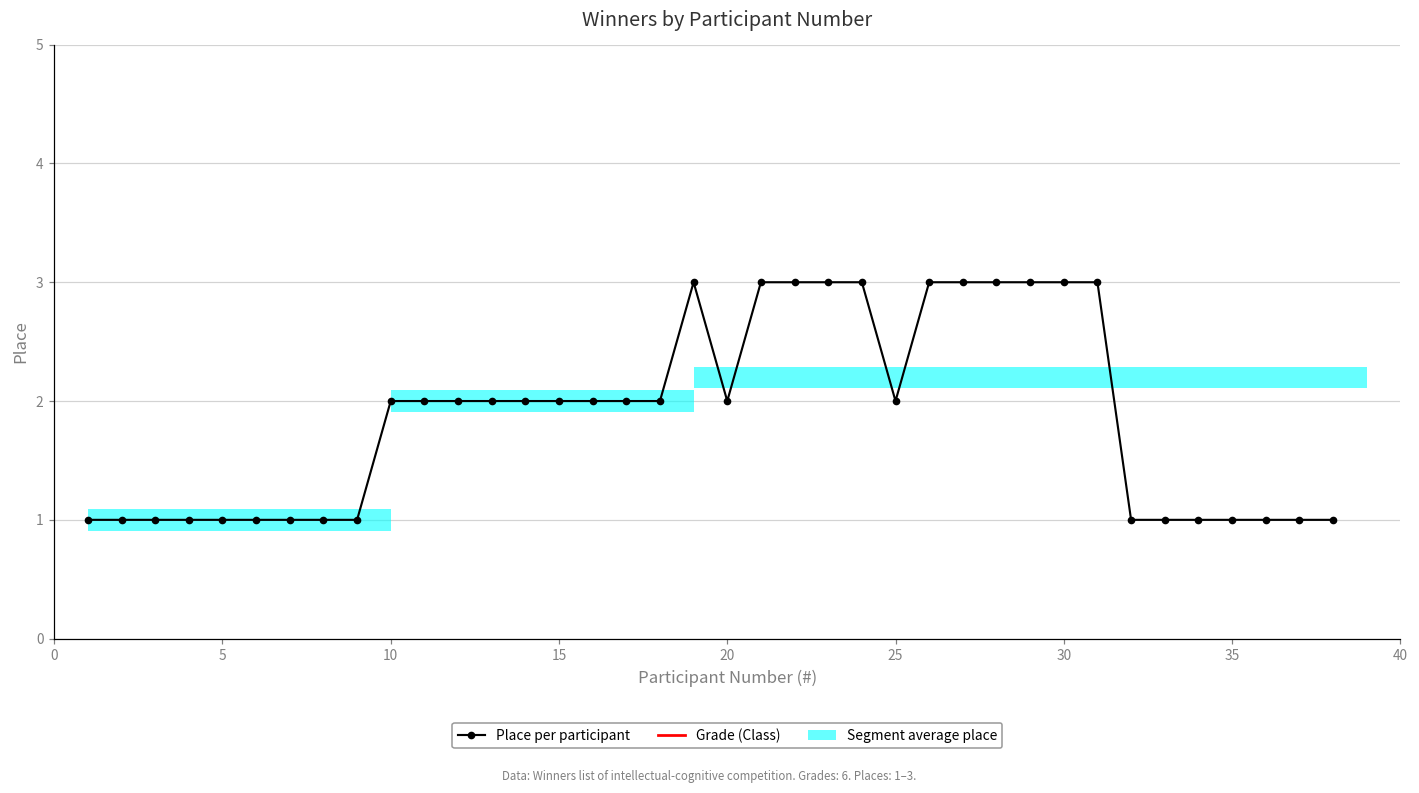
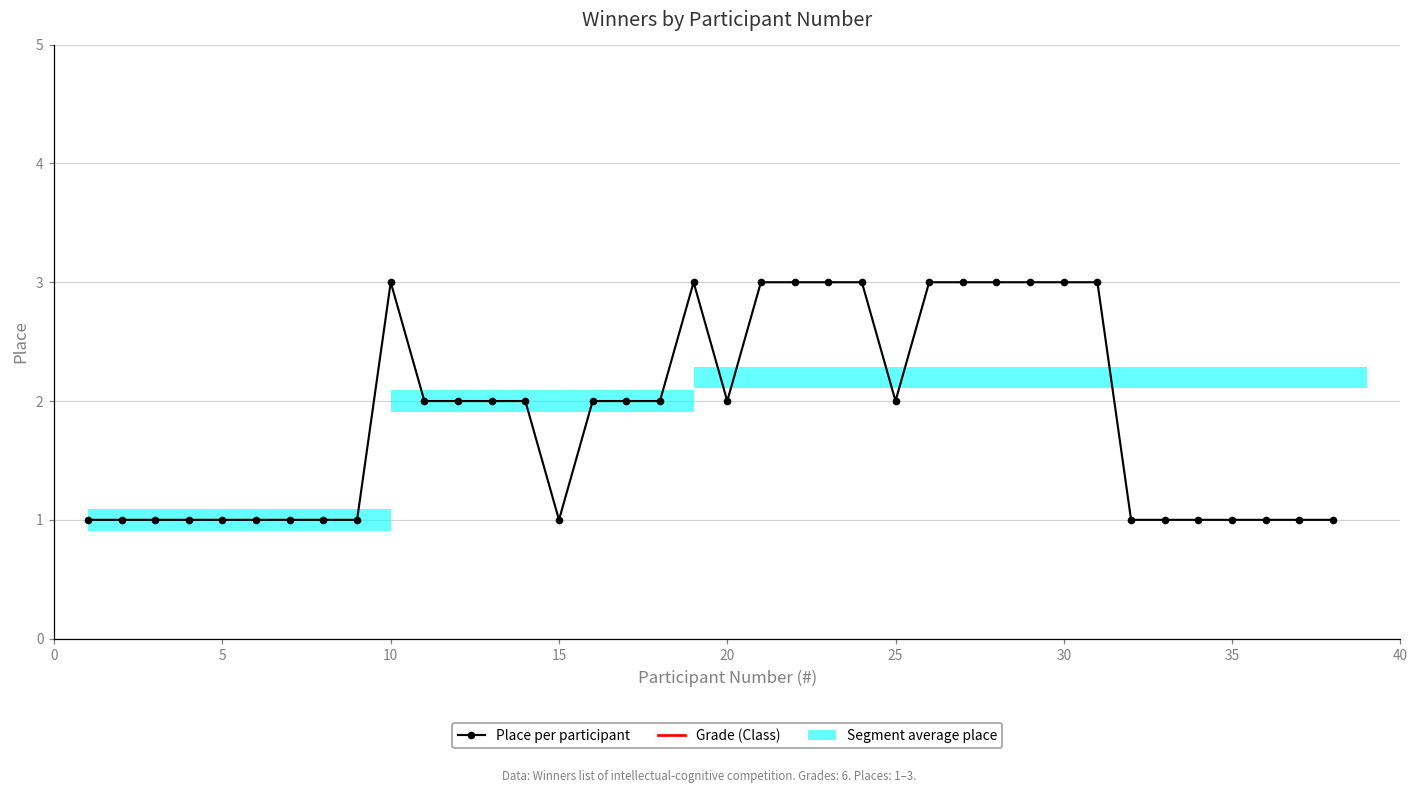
Place per participant, 10: 2 -> 3
Place per participant, 15: 2 -> 1
